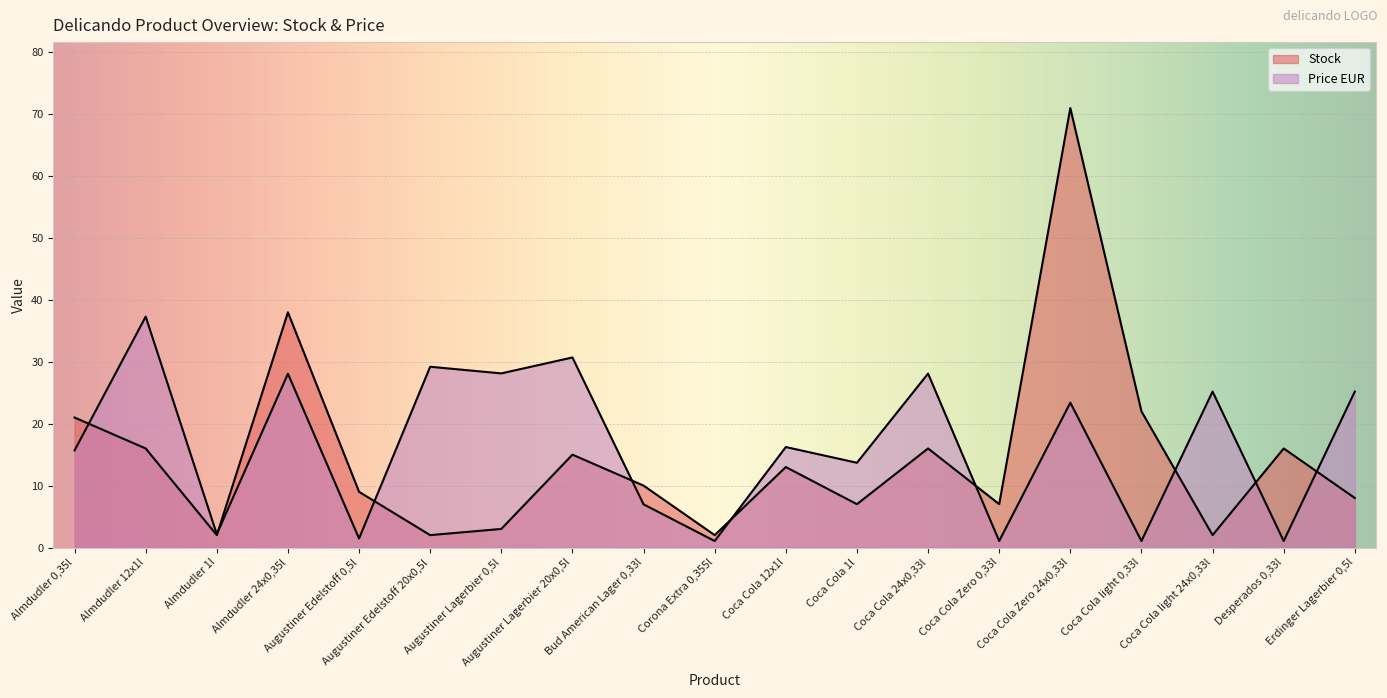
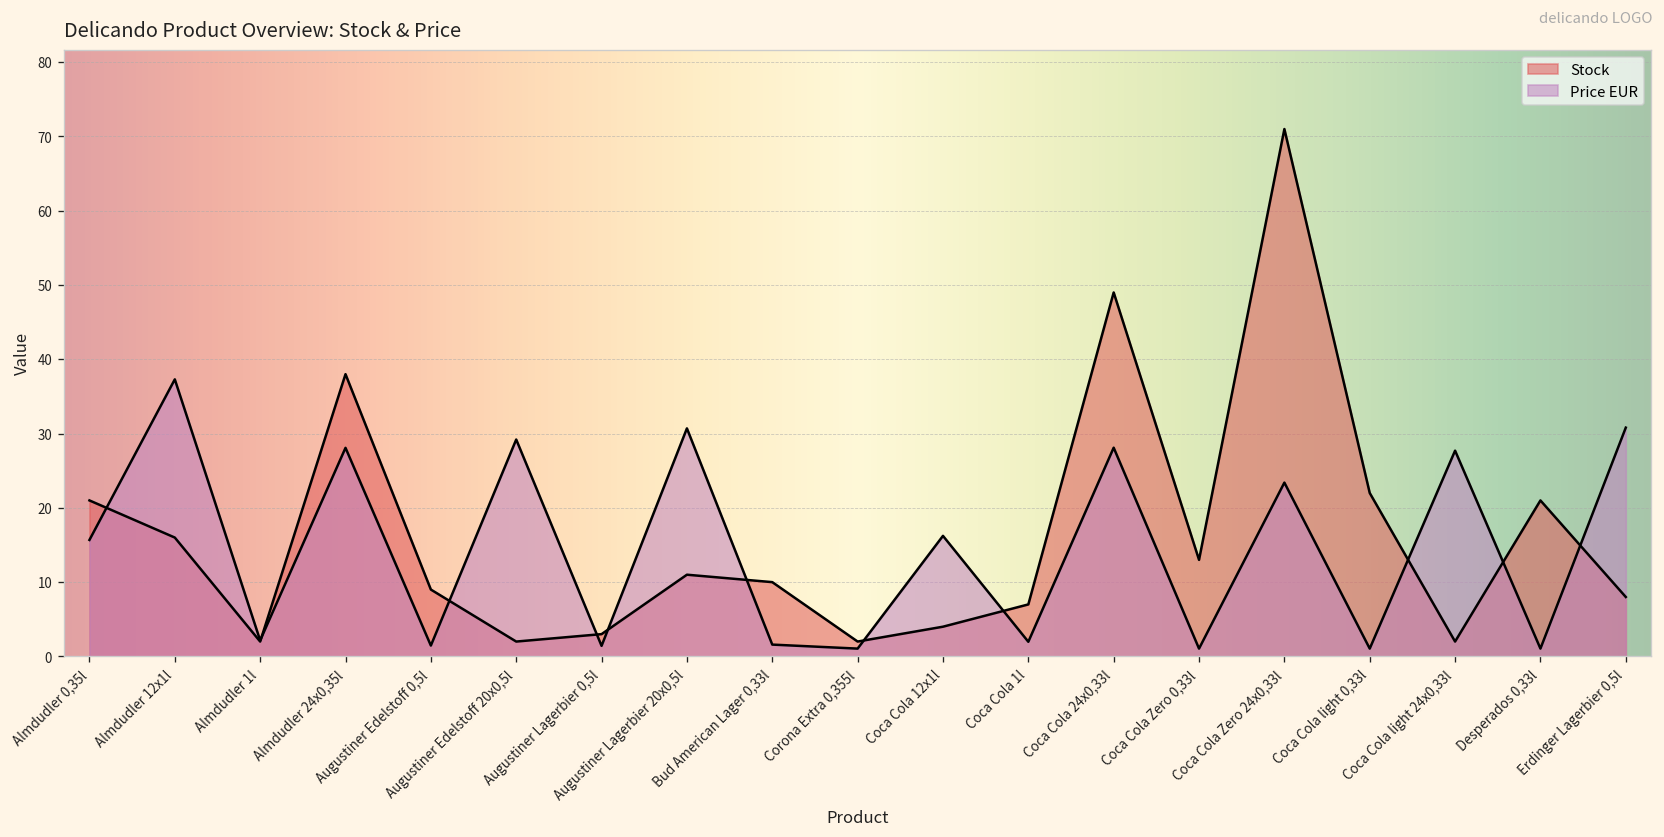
Price EUR, Augustiner Lagerbier 0,5l: 28 -> 1
Stock, Augustiner Lagerbier 20x0,5l: 15 -> 11
Price EUR, Bud American Lager 0,33l: 7 -> 2
Stock, Coca Cola 12x1l: 13 -> 4
Price EUR, Coca Cola 1l: 14 -> 2
Stock, Coca Cola 24x0,33l: 16 -> 49
Stock, Coca Cola Zero 0,33l: 7 -> 13
Price EUR, Coca Cola light 24x0,33l: 25 -> 28
Stock, Desperados 0,33l: 16 -> 21
Price EUR, Erdinger Lagerbier 0,5l: 25 -> 31
